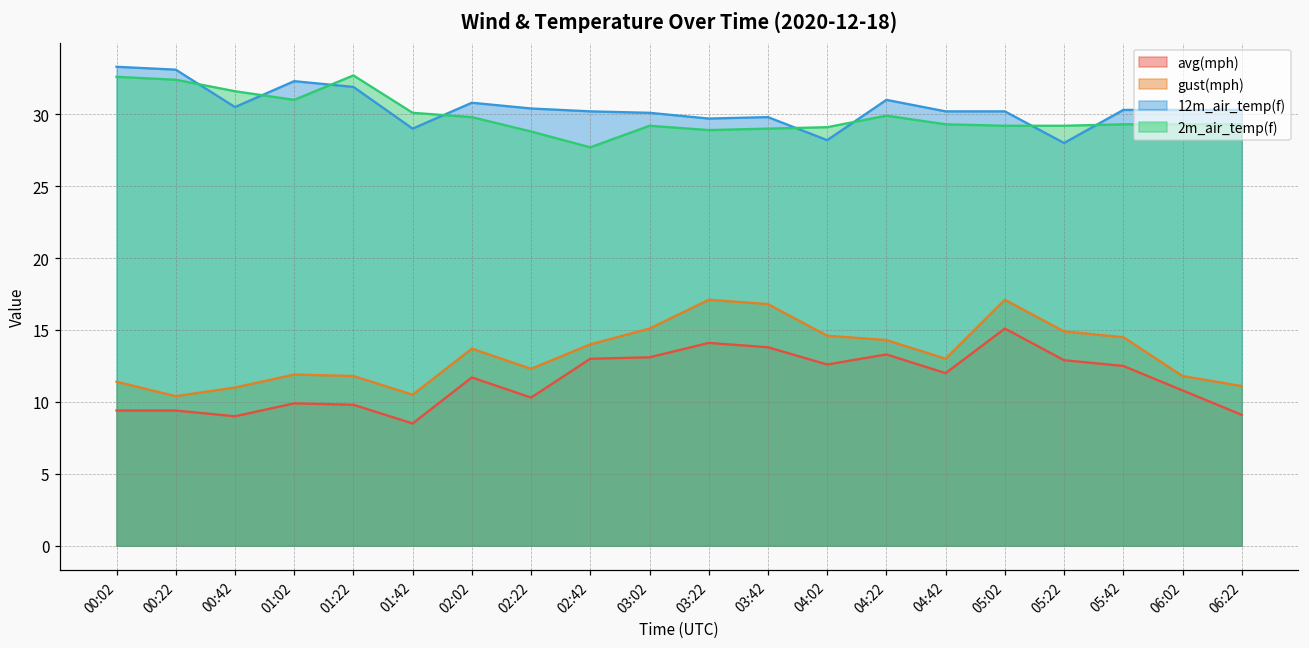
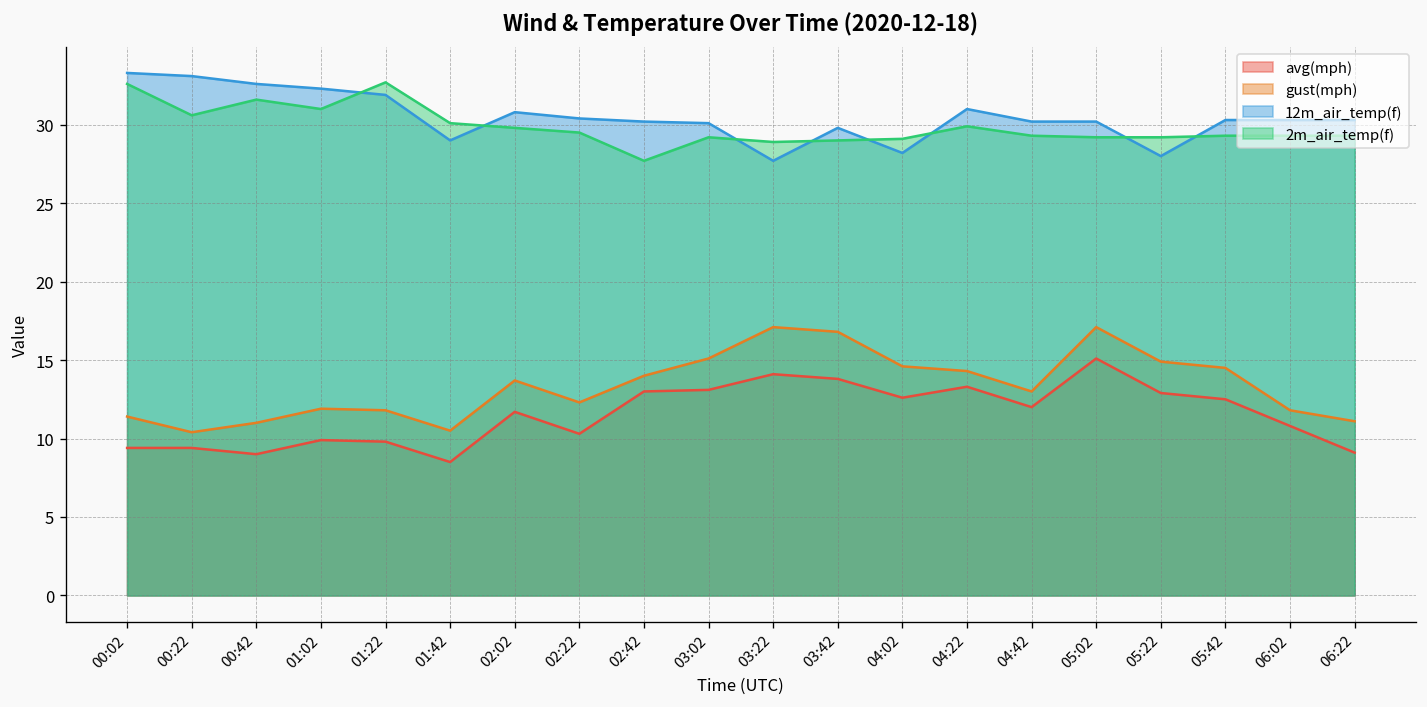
2m_air_temp(f), 00:22: 32.4 -> 30.6
12m_air_temp(f), 00:42: 30.5 -> 32.6
2m_air_temp(f), 02:22: 28.8 -> 29.5
12m_air_temp(f), 03:22: 29.7 -> 27.7
